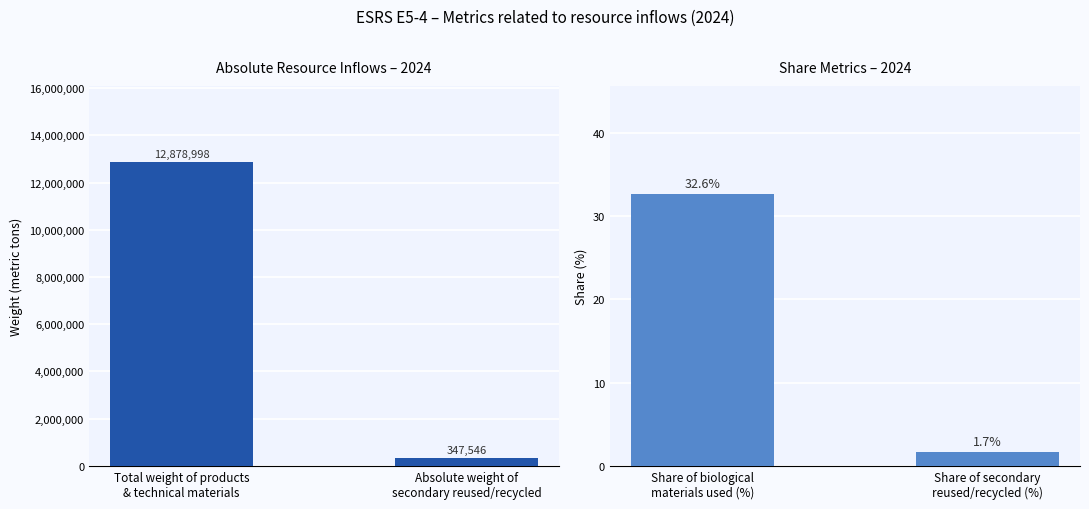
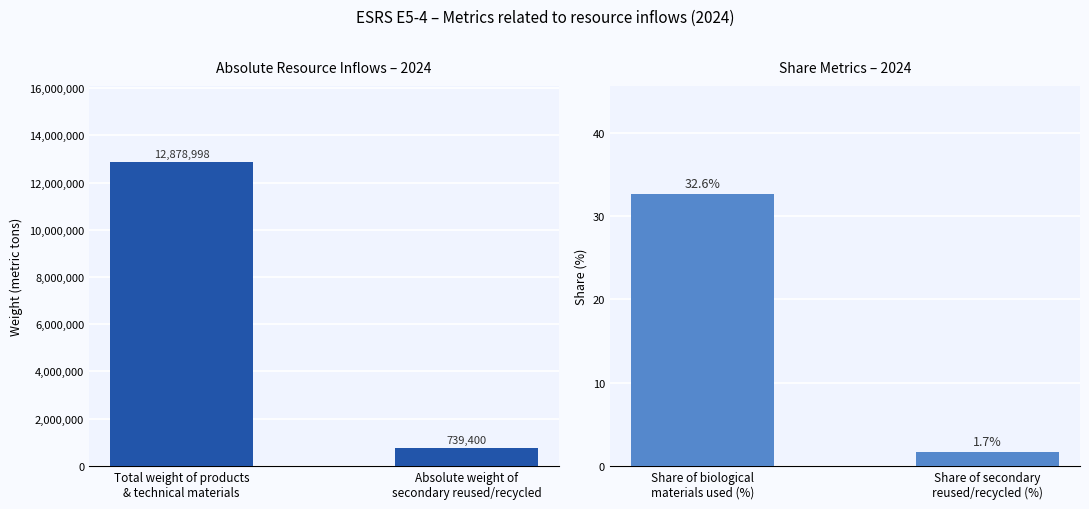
Absolute Resource Inflows – 2024, Absolute weight of secondary reused/recycled: 347,546 -> 739,400
